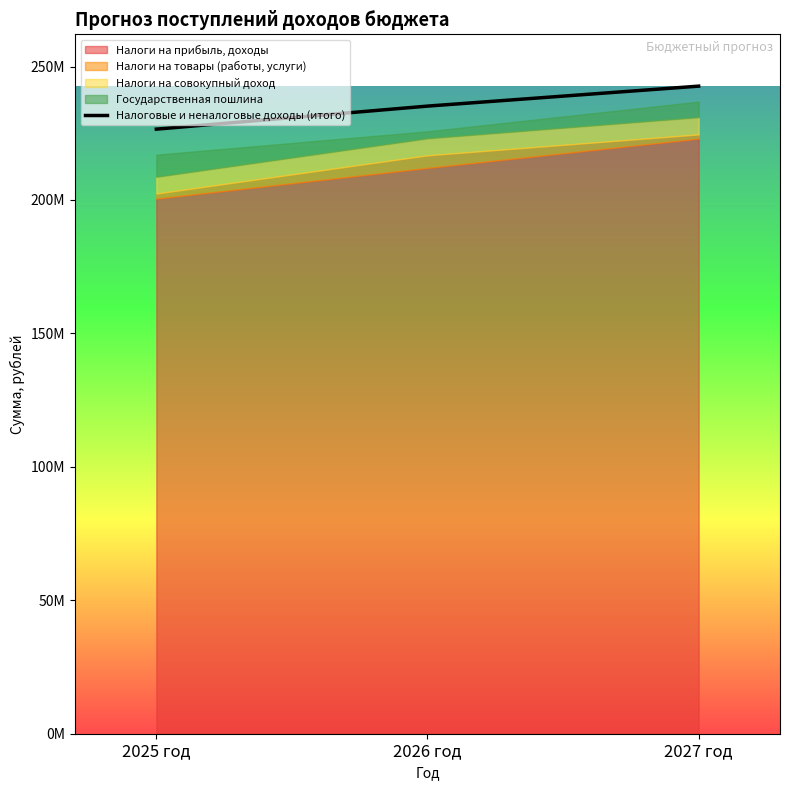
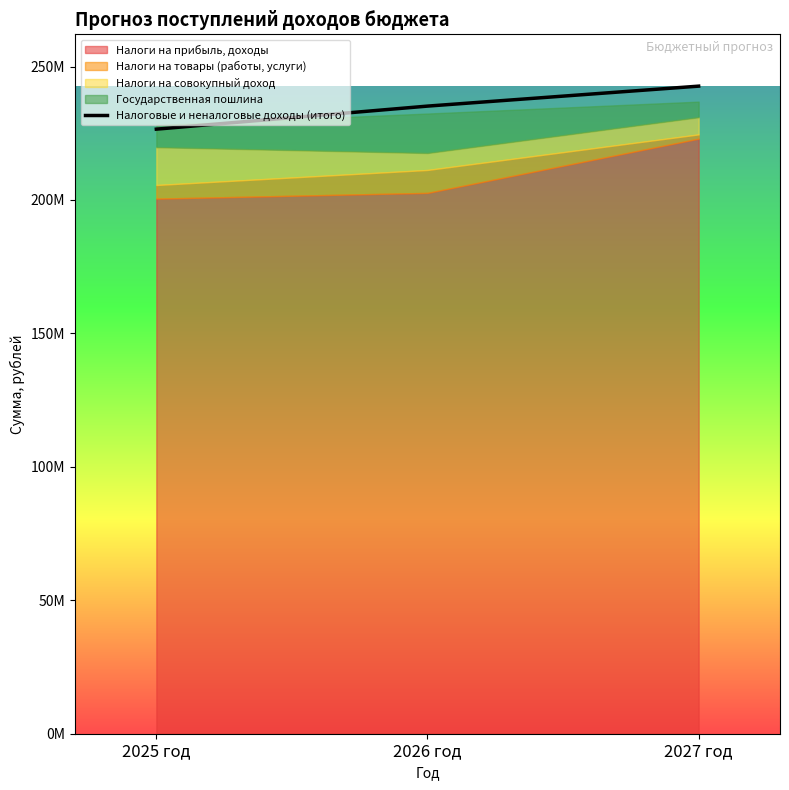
Налоги на товары (работы, услуги), 2025 год: 2000000 -> 5000000
Налоги на совокупный доход, 2025 год: 6000000 -> 14000000
Налоги на прибыль, доходы, 2026 год: 212000000 -> 203000000
Налоги на товары (работы, услуги), 2026 год: 5000000 -> 9000000
Государственная пошлина, 2026 год: 3000000 -> 15000000
